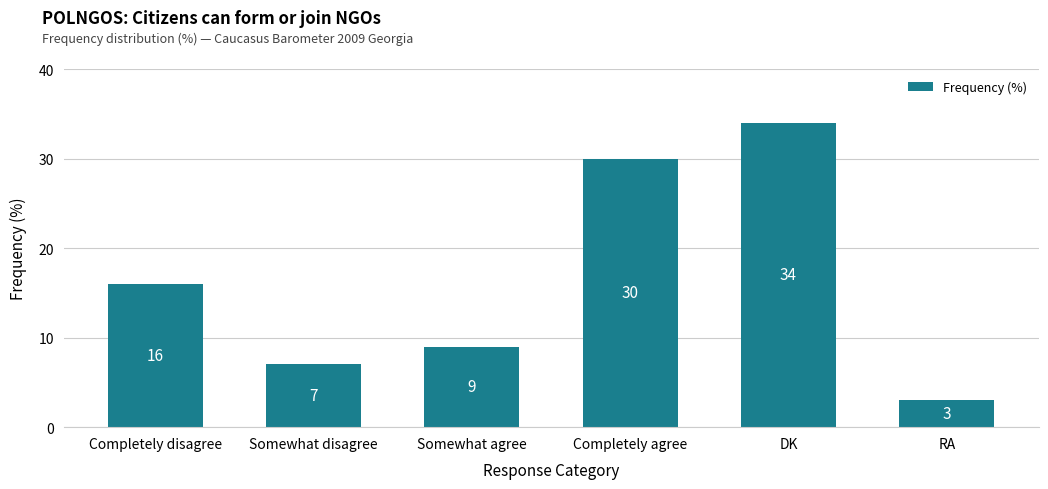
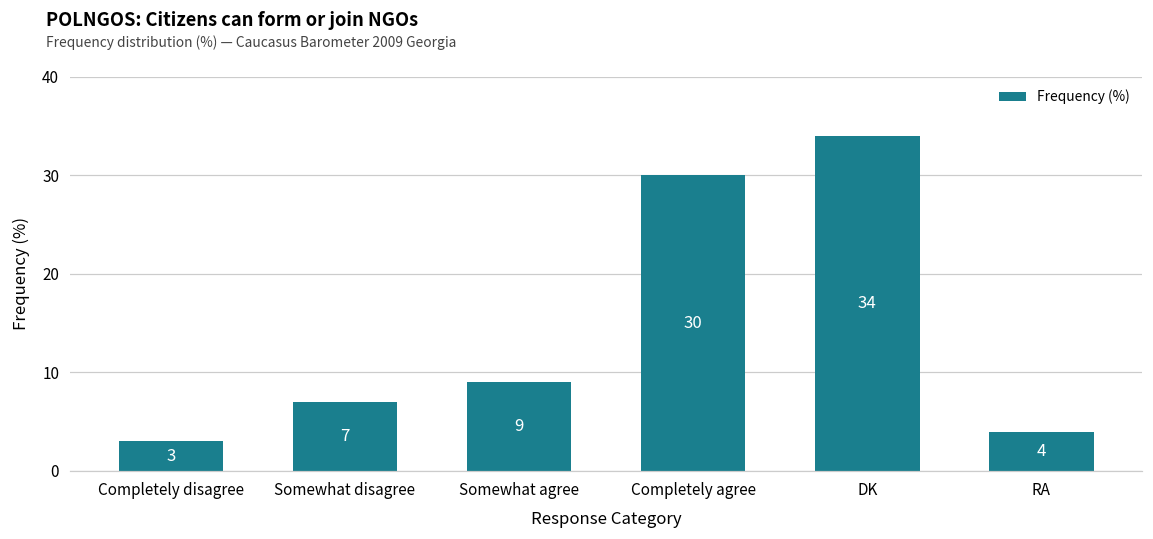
Completely disagree: 16 -> 3
RA: 3 -> 4
